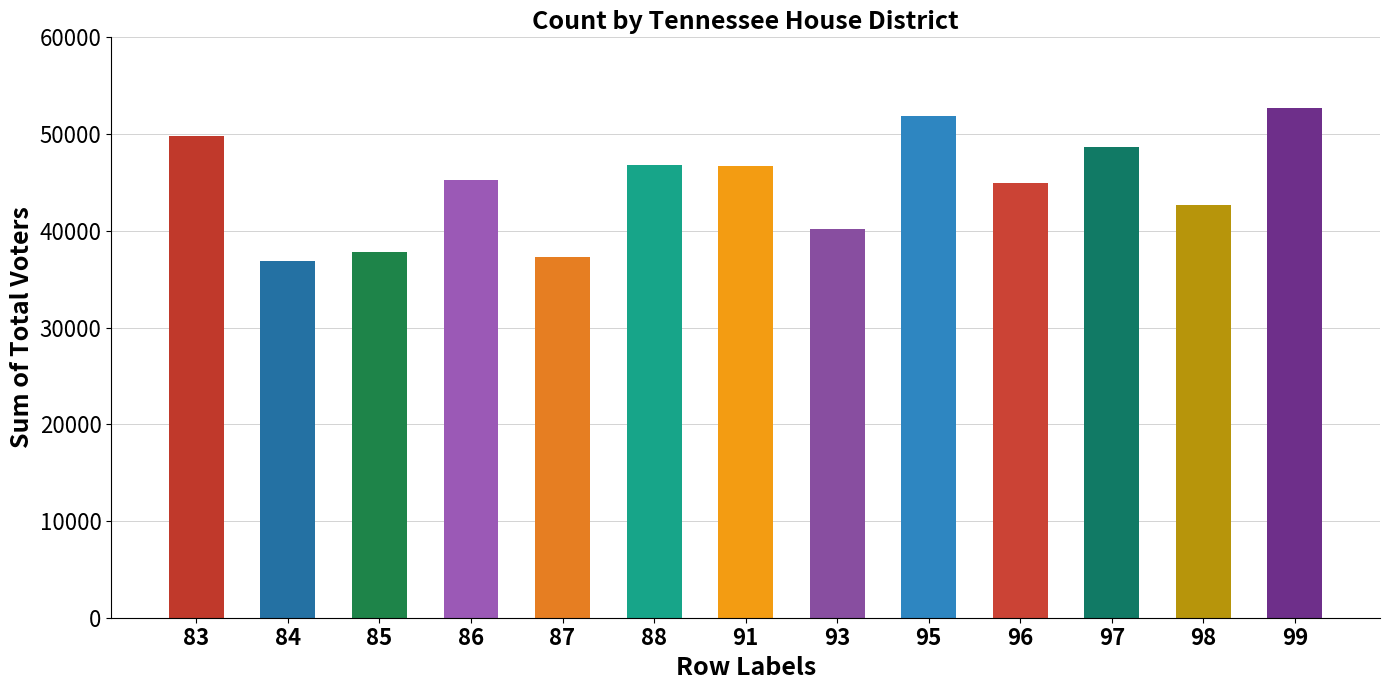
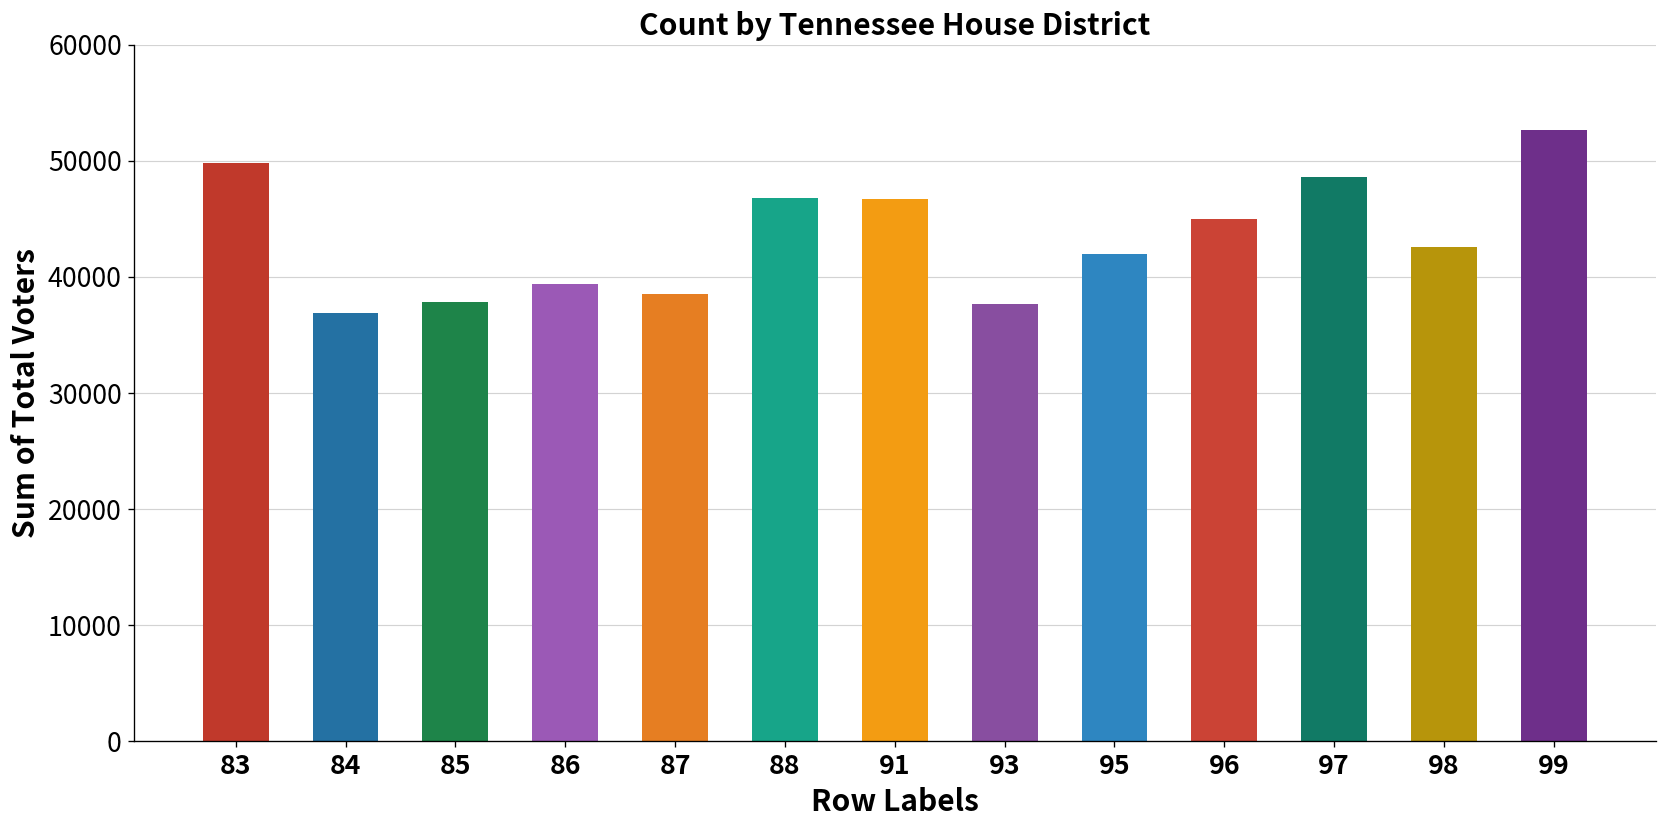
86: 45000 -> 39000
87: 37000 -> 39000
93: 40000 -> 38000
95: 52000 -> 42000
